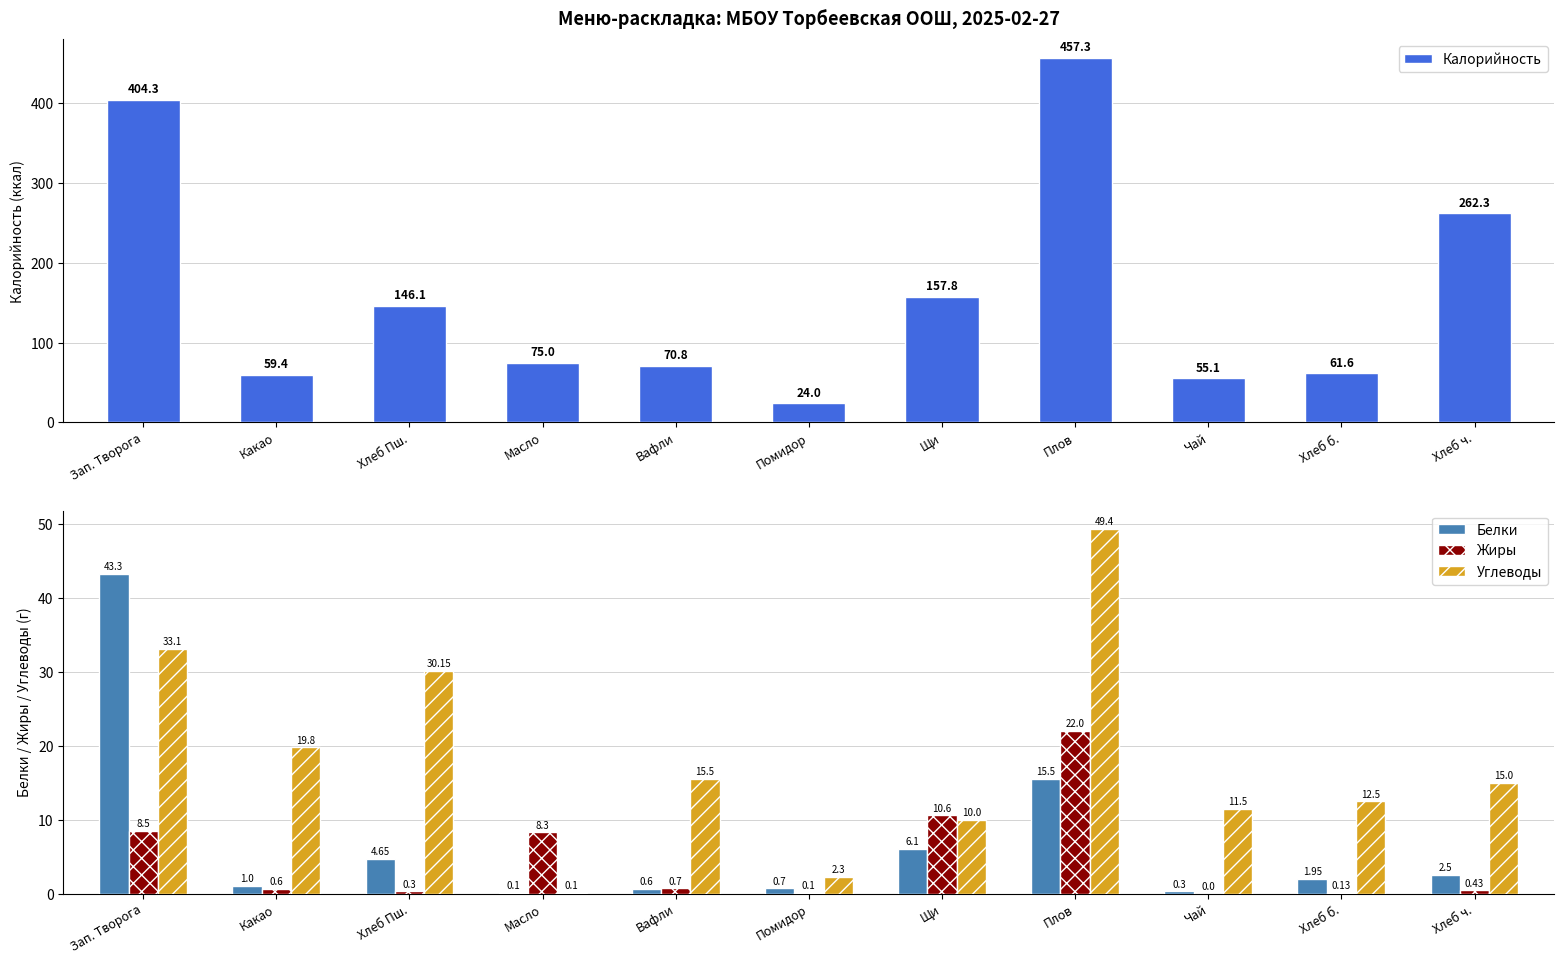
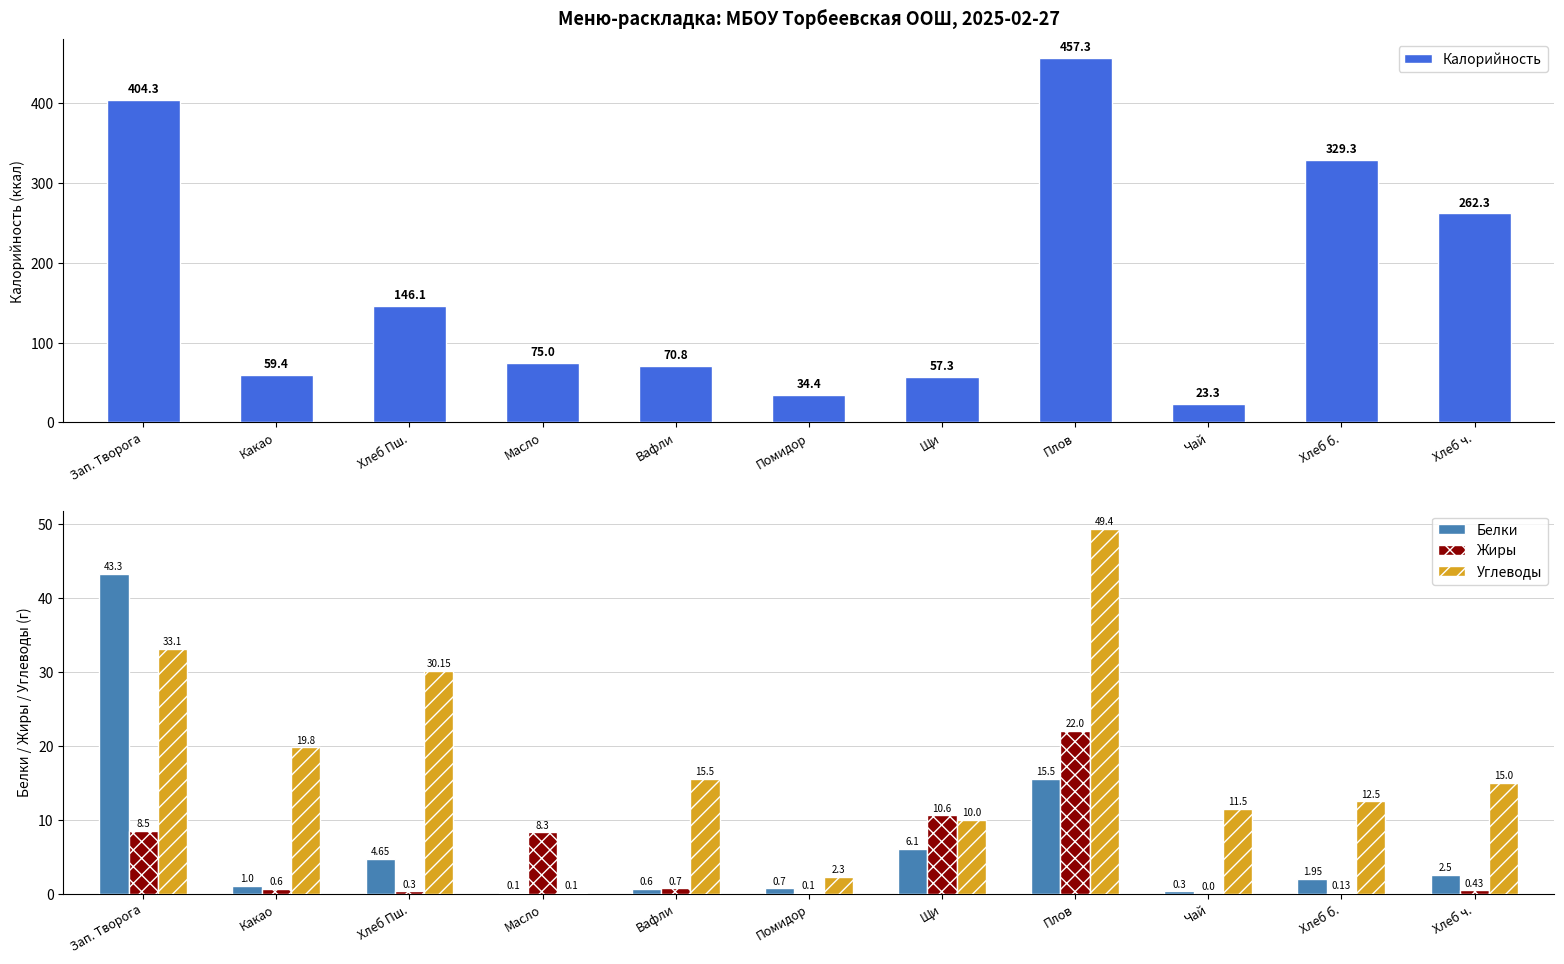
Меню-раскладка: МБОУ Торбеевская ООШ, 2025-02-27, Помидор: 24.0 -> 34.4
Меню-раскладка: МБОУ Торбеевская ООШ, 2025-02-27, Щи: 157.8 -> 57.3
Меню-раскладка: МБОУ Торбеевская ООШ, 2025-02-27, Чай: 55.1 -> 23.3
Меню-раскладка: МБОУ Торбеевская ООШ, 2025-02-27, Хлеб б.: 61.6 -> 329.3
